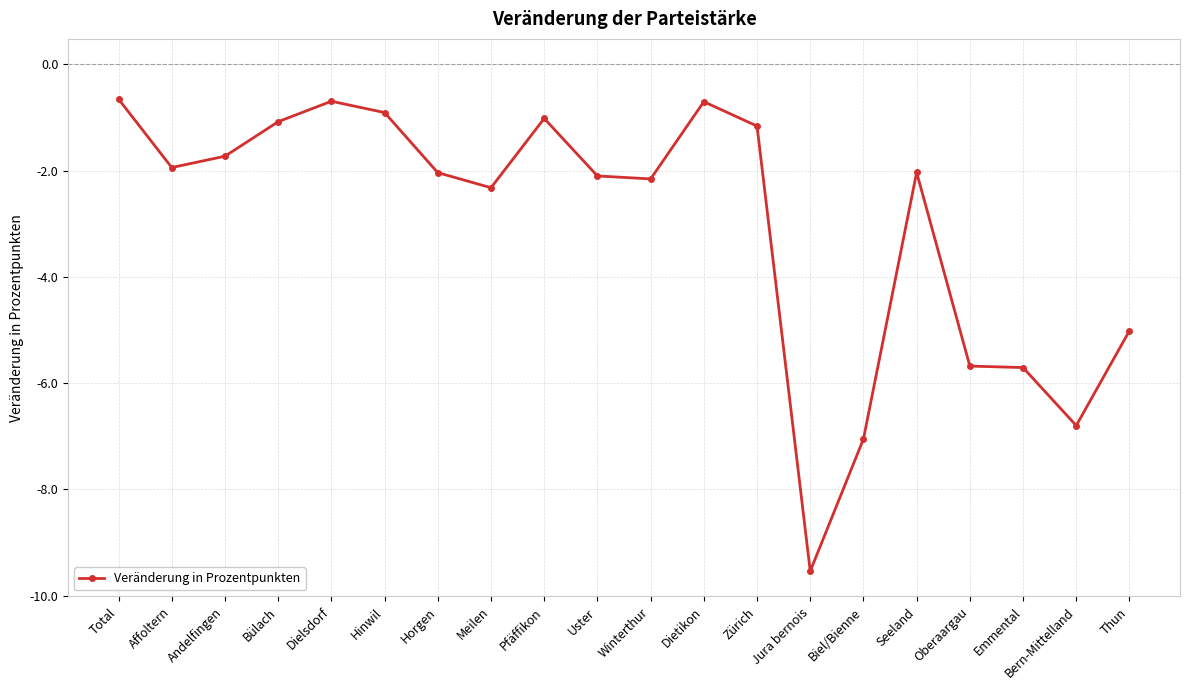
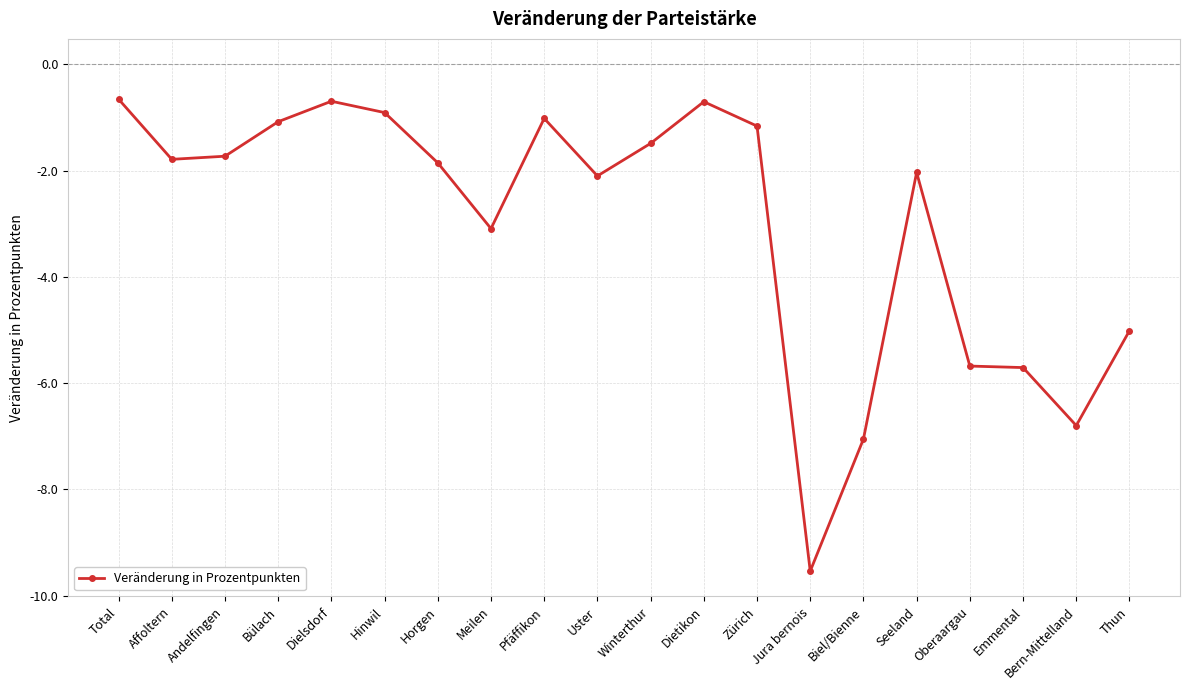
Affoltern: -1.9 -> -1.8
Horgen: -2.0 -> -1.9
Meilen: -2.3 -> -3.1
Winterthur: -2.2 -> -1.5
